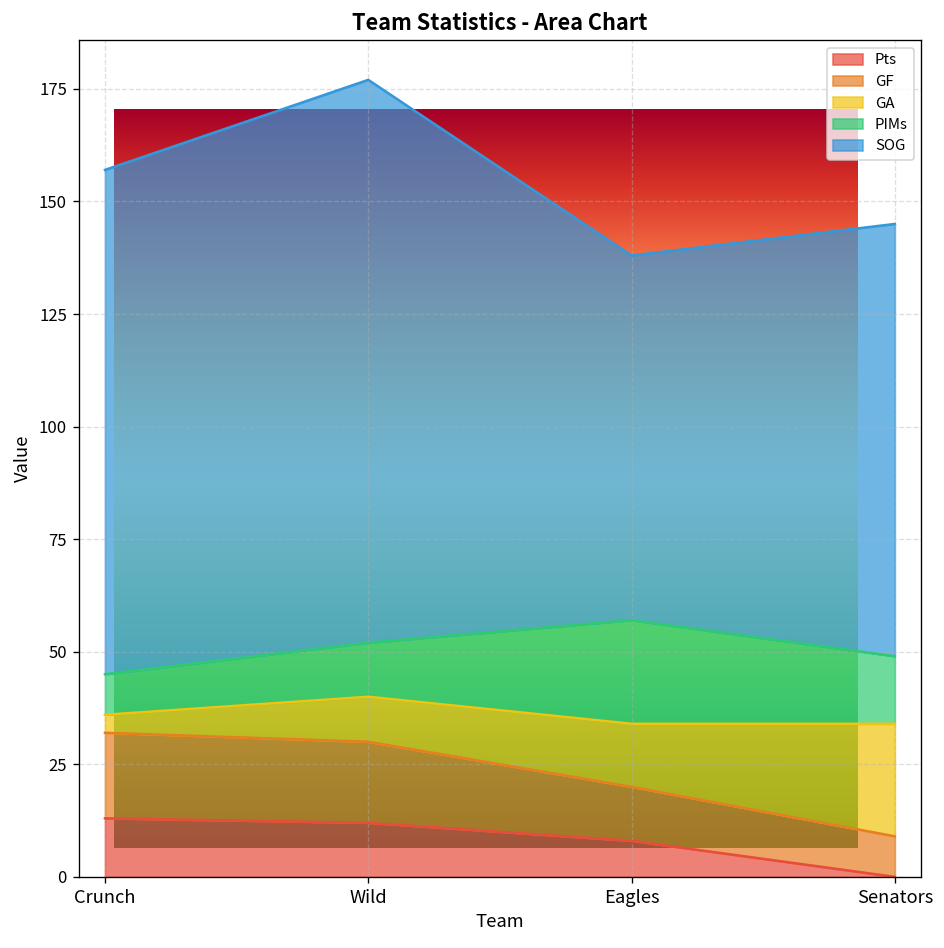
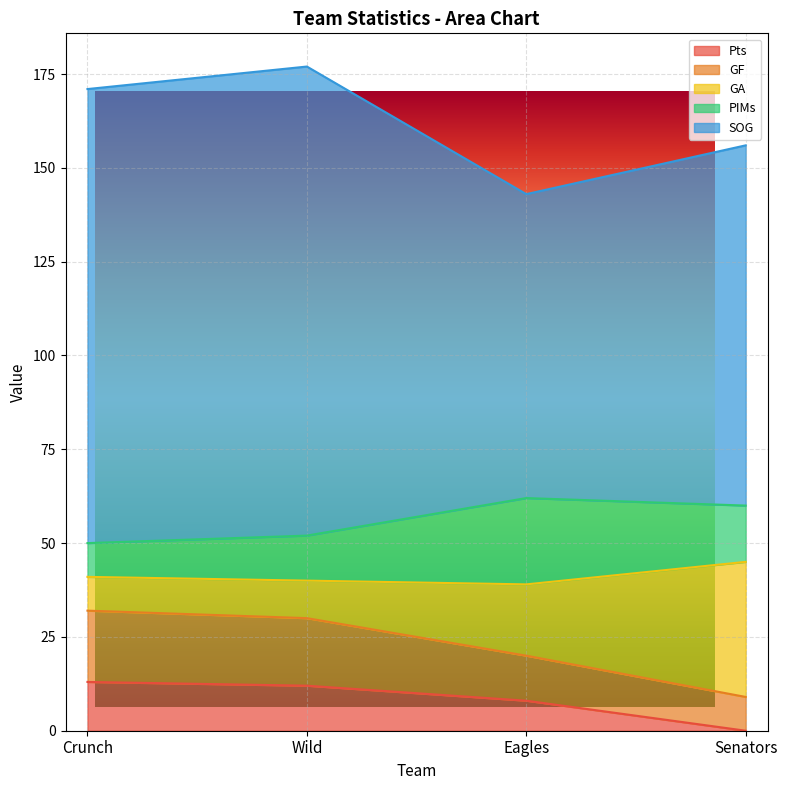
Team Statistics - Area Chart, GA, Crunch: 4 -> 9
Team Statistics - Area Chart, SOG, Crunch: 112 -> 121
Team Statistics - Area Chart, GA, Eagles: 14 -> 19
Team Statistics - Area Chart, GA, Senators: 25 -> 36
